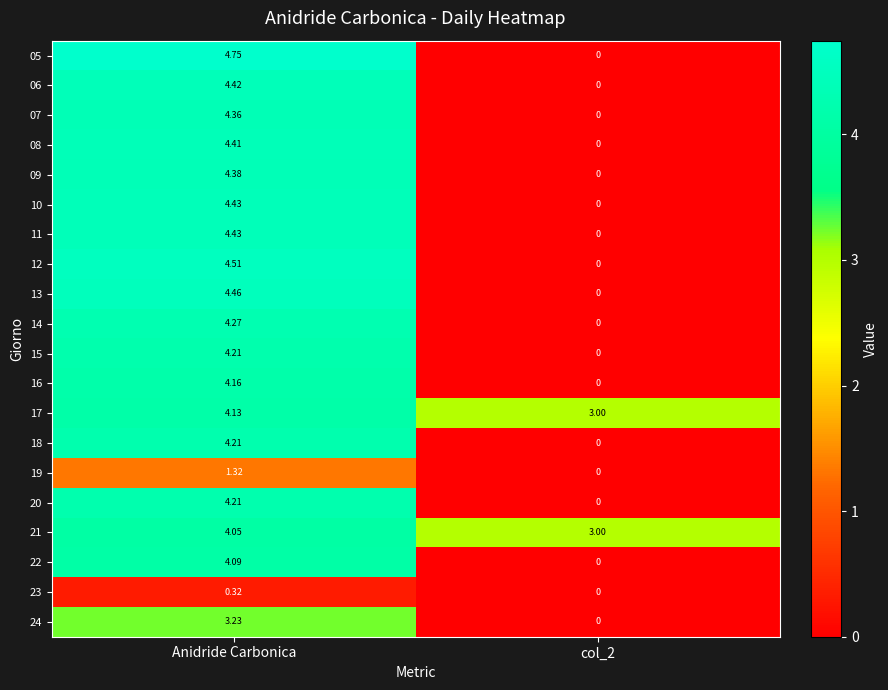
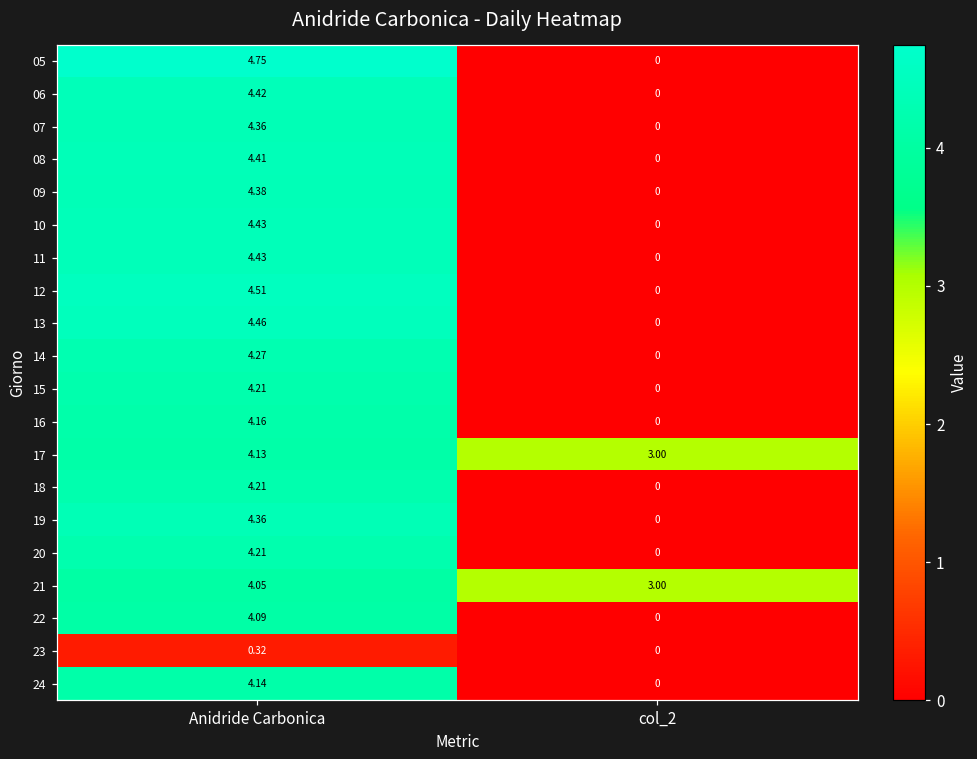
19, Anidride Carbonica: 1.32 -> 4.36
24, Anidride Carbonica: 3.23 -> 4.14
